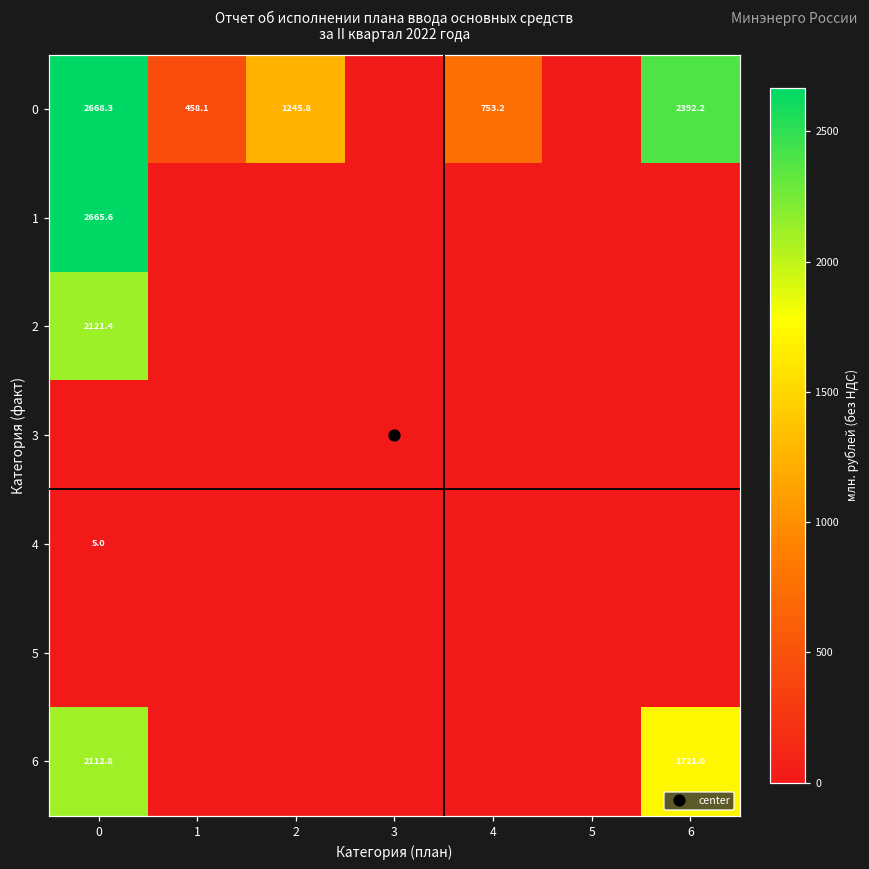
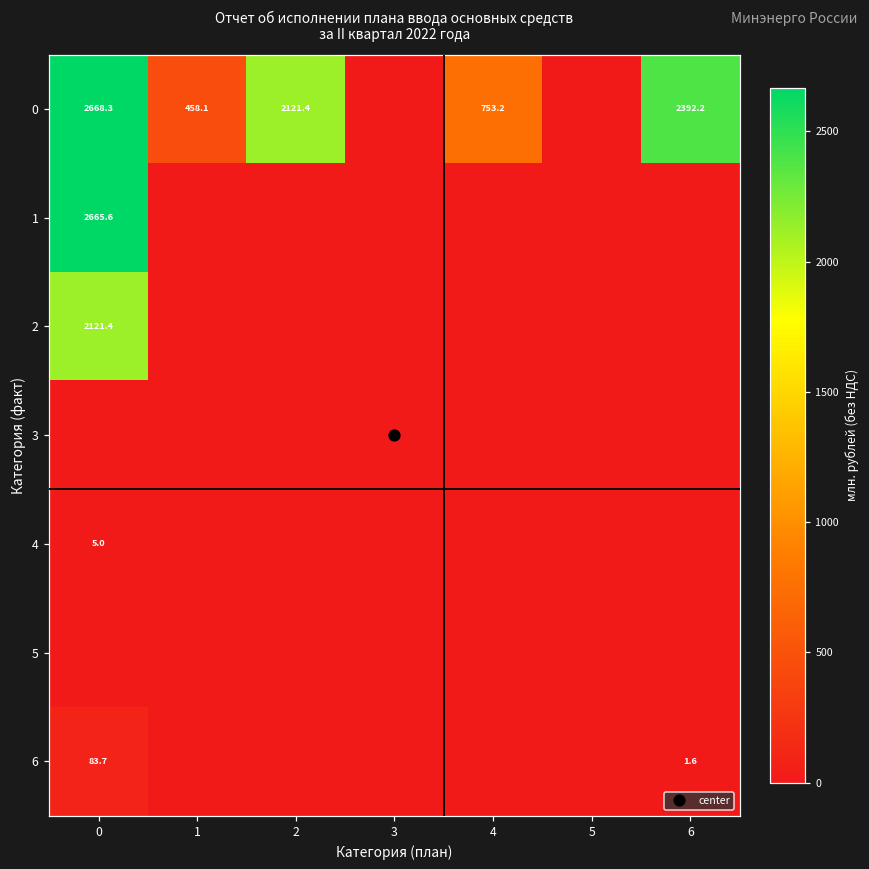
0, 2: 1245.8 -> 2121.4
6, 0: 2112.8 -> 83.7
6, 6: 1721.0 -> 1.6
